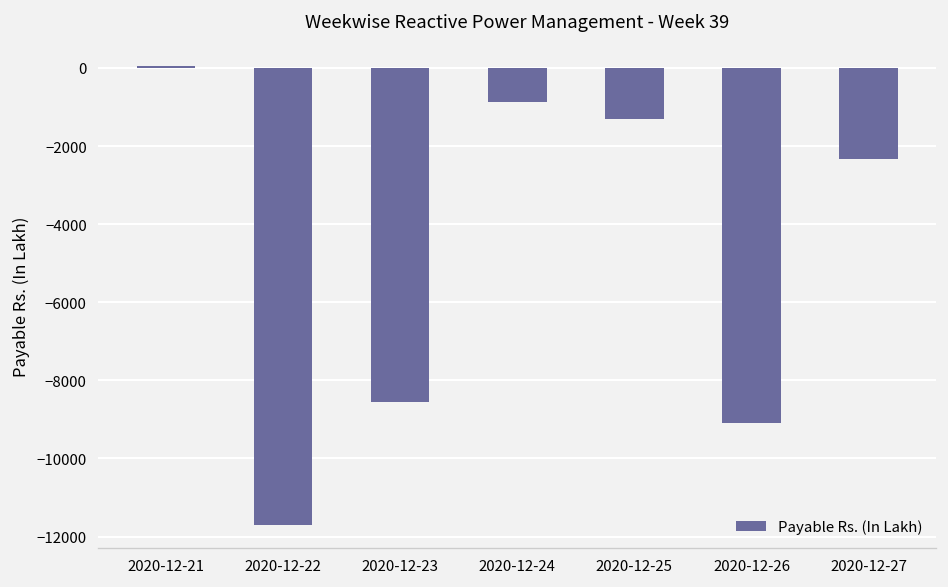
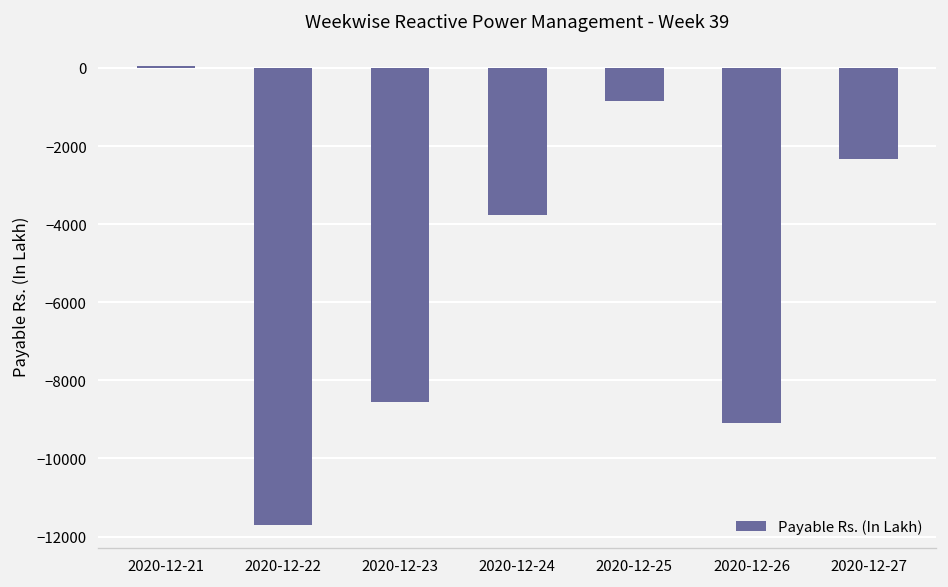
2020-12-24: -900 -> -3800
2020-12-25: -1300 -> -800
